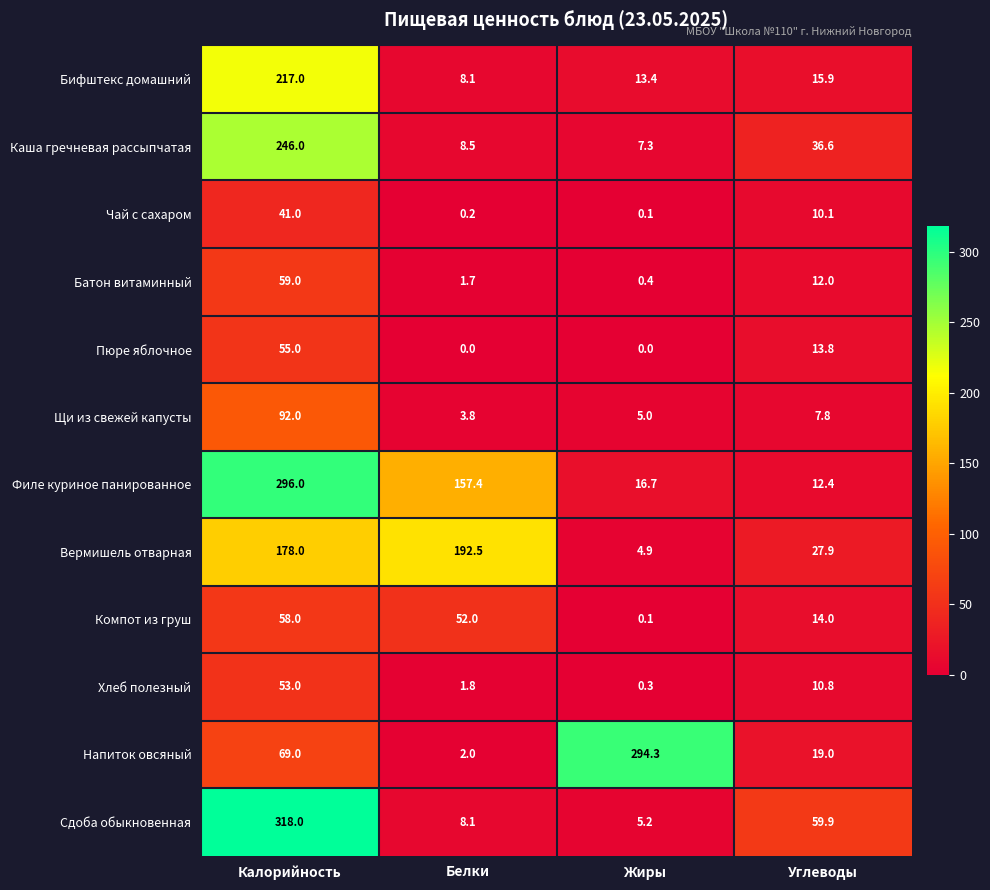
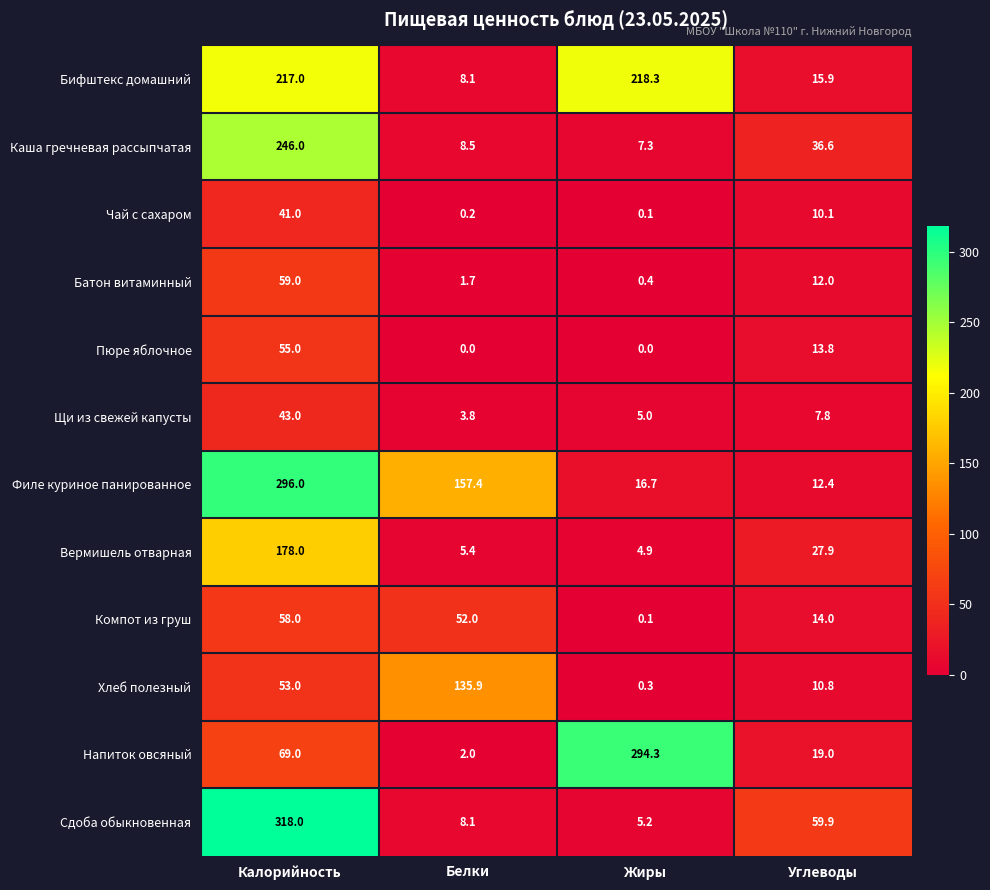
Бифштекс домашний, Жиры: 13.4 -> 218.3
Щи из свежей капусты, Калорийность: 92.0 -> 43.0
Вермишель отварная, Белки: 192.5 -> 5.4
Хлеб полезный, Белки: 1.8 -> 135.9
